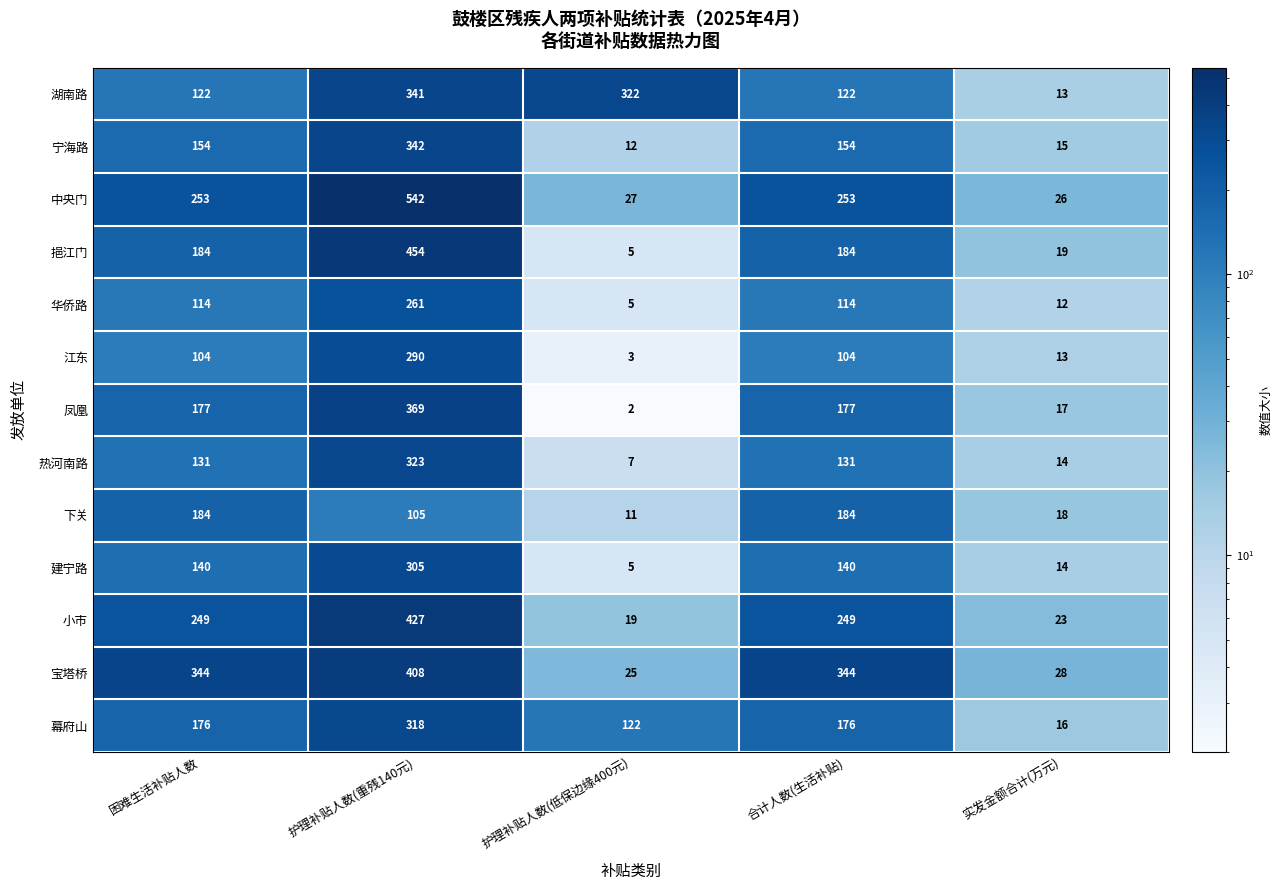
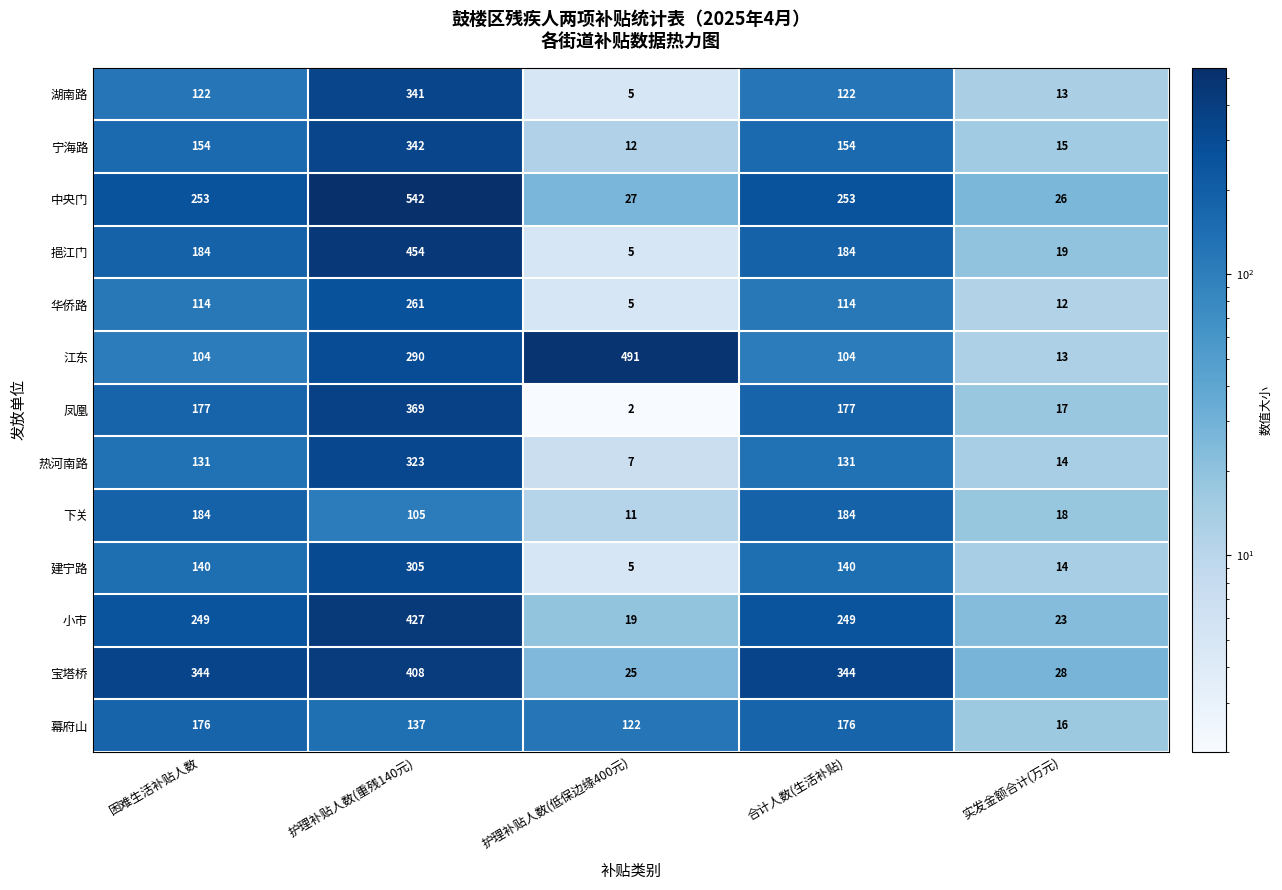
湖南路, 护理补贴人数(低保边缘400元): 322 -> 5
江东, 护理补贴人数(低保边缘400元): 3 -> 491
幕府山, 护理补贴人数(重残140元): 318 -> 137
